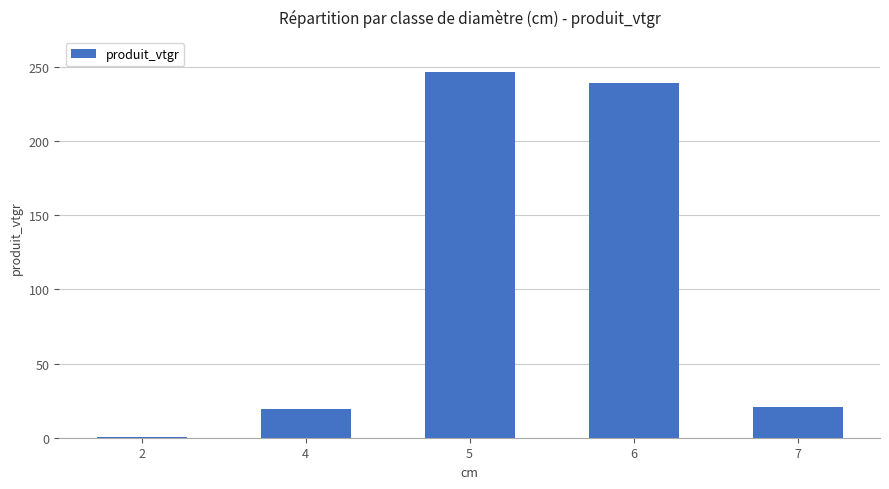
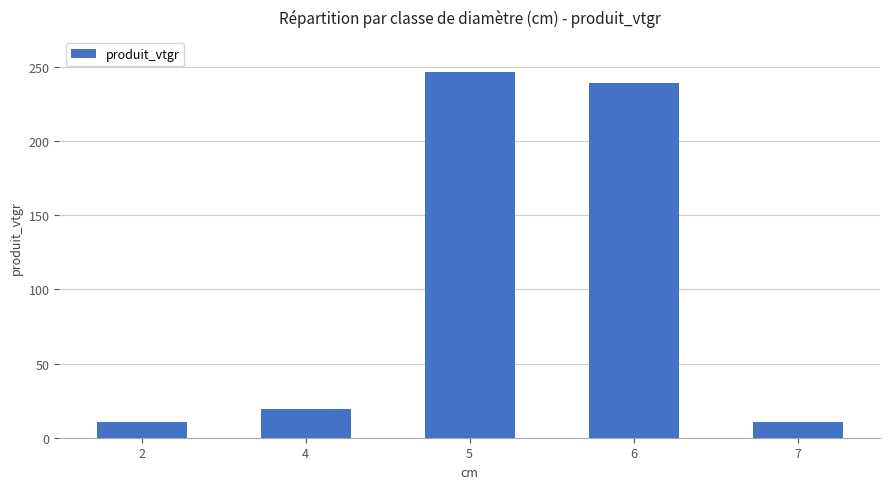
2: 0 -> 11
7: 20 -> 11
